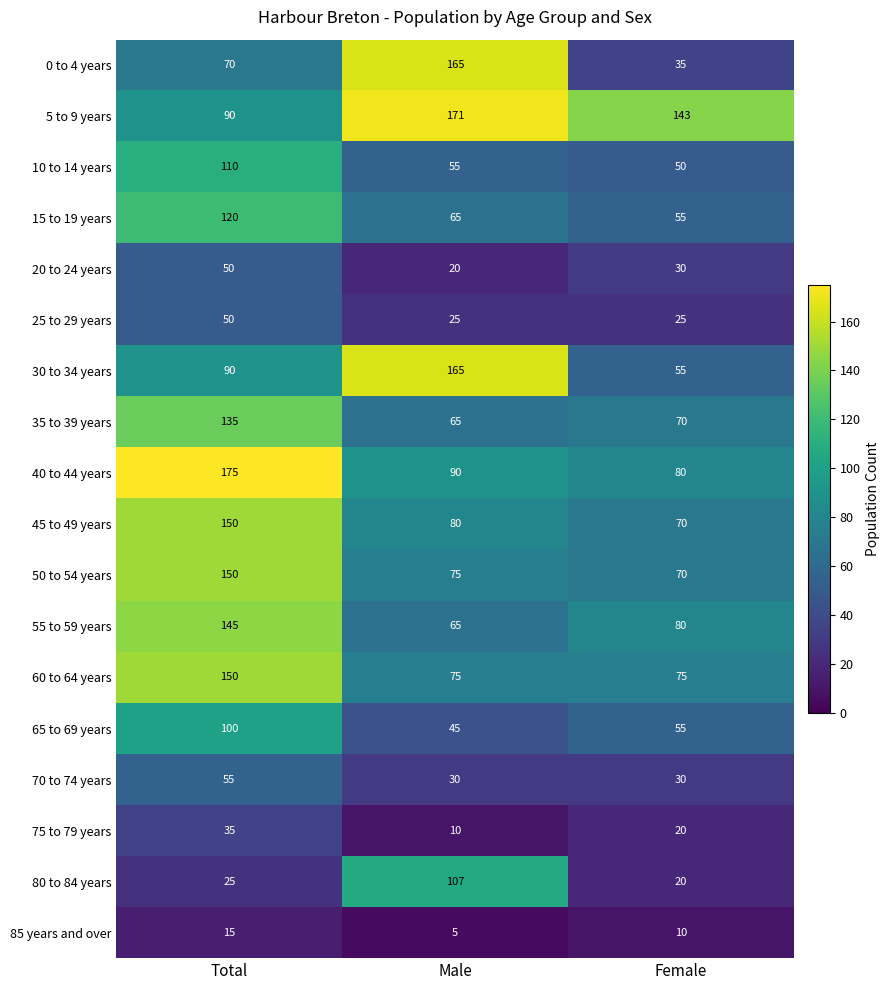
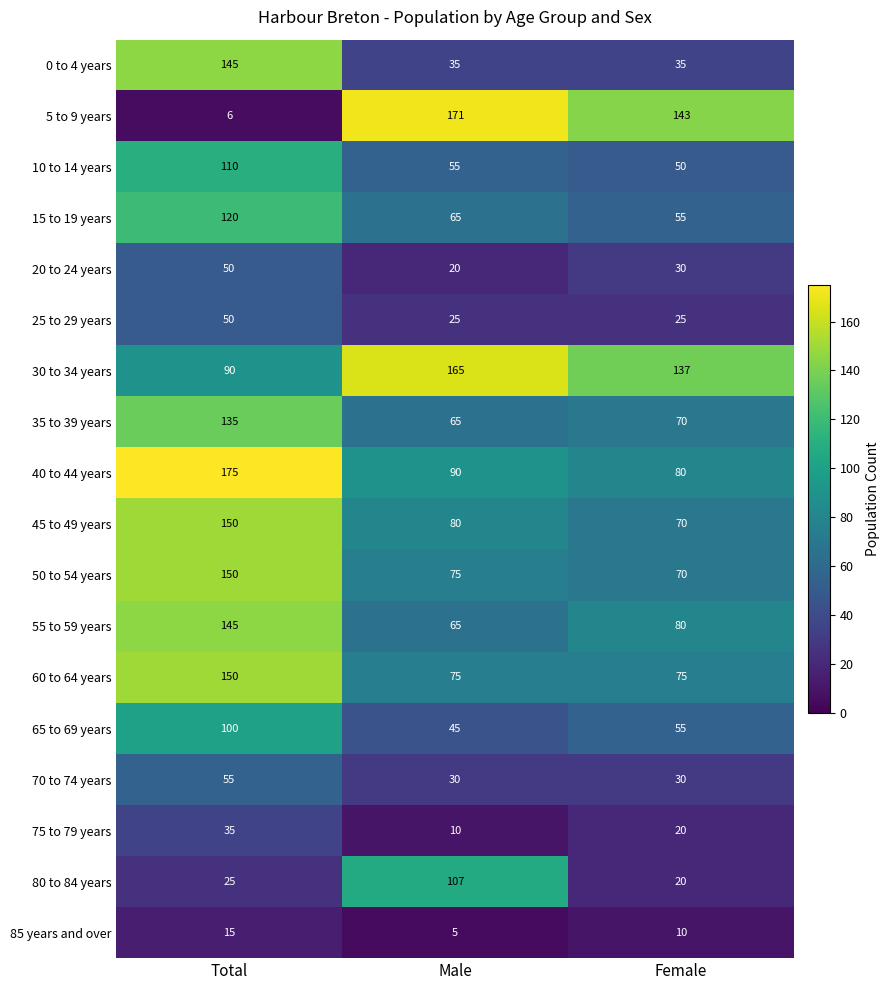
0 to 4 years, Total: 70 -> 145
0 to 4 years, Male: 165 -> 35
5 to 9 years, Total: 90 -> 6
30 to 34 years, Female: 55 -> 137
